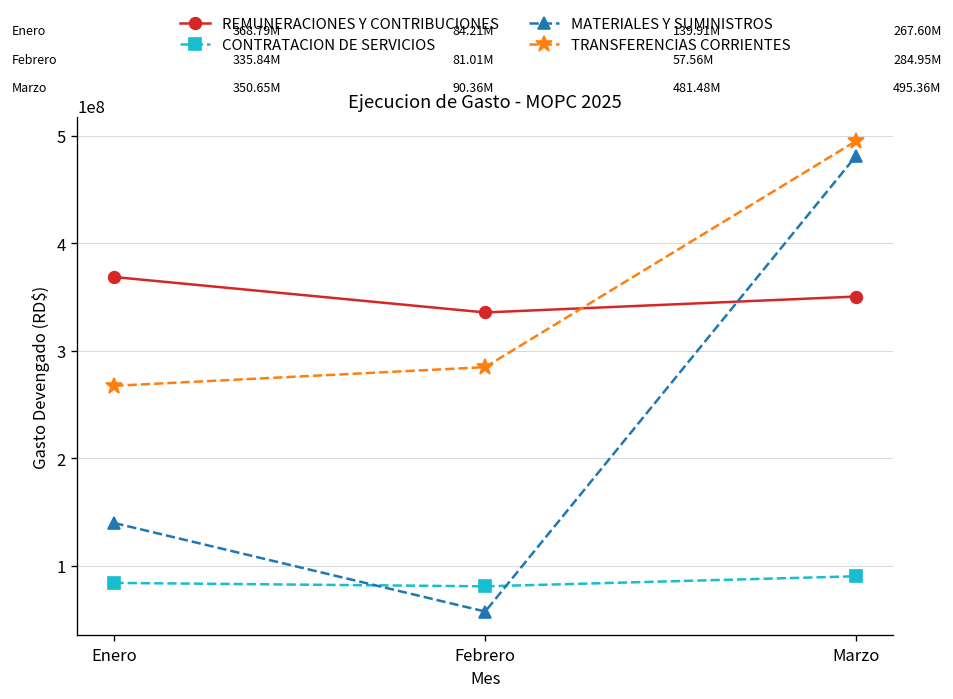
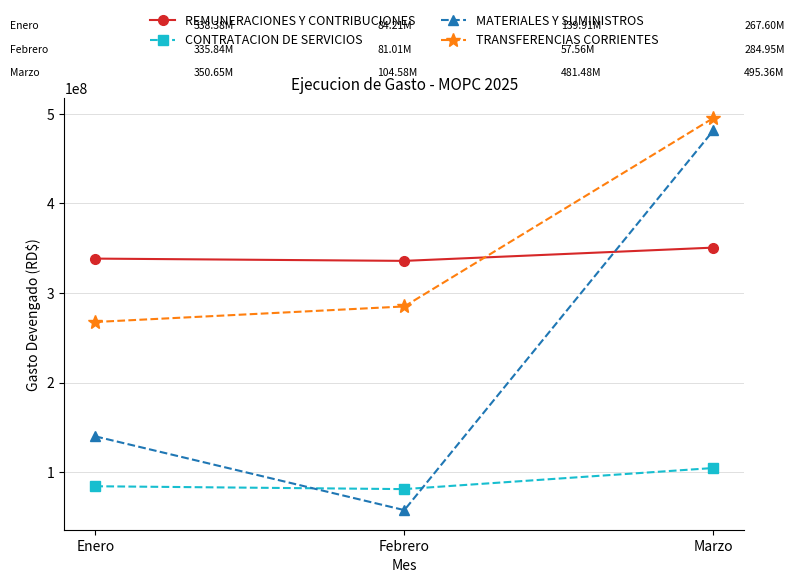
REMUNERACIONES Y CONTRIBUCIONES, Enero: 368.79M -> 338.38M
CONTRATACION DE SERVICIOS, Marzo: 90.36M -> 104.58M
